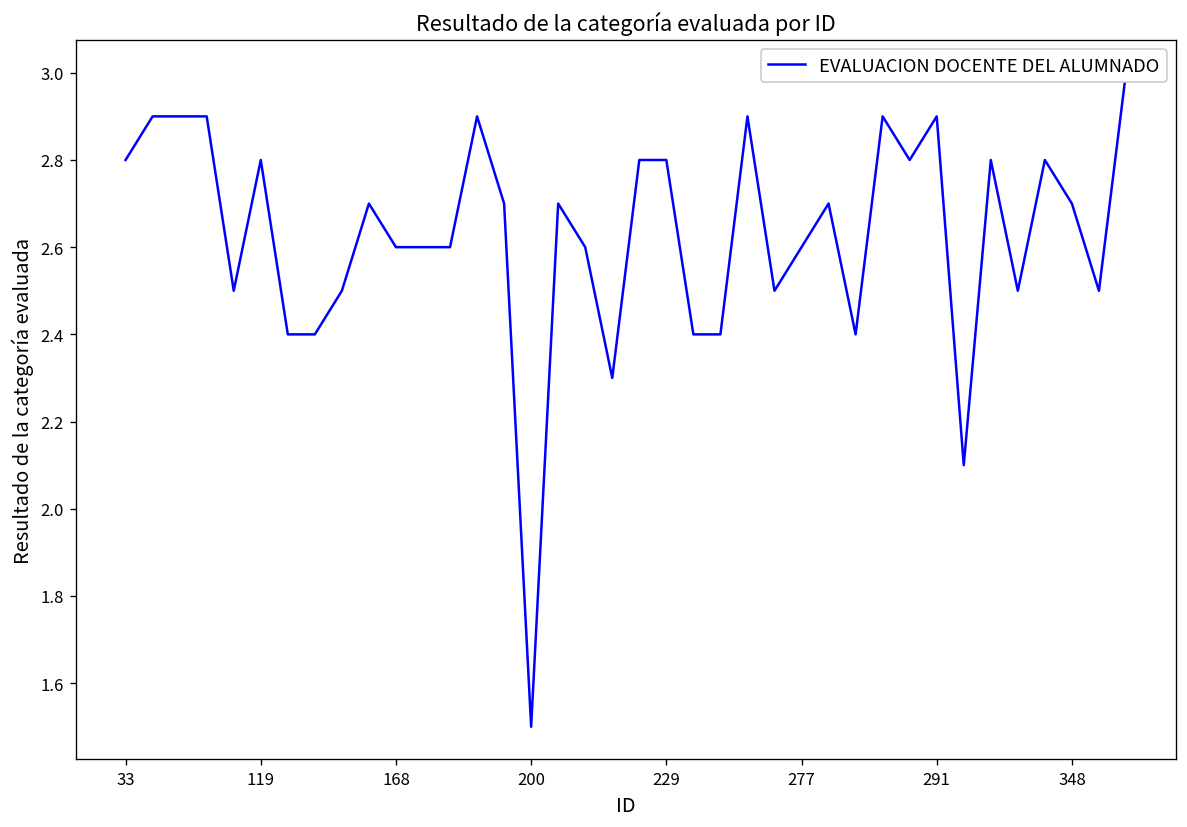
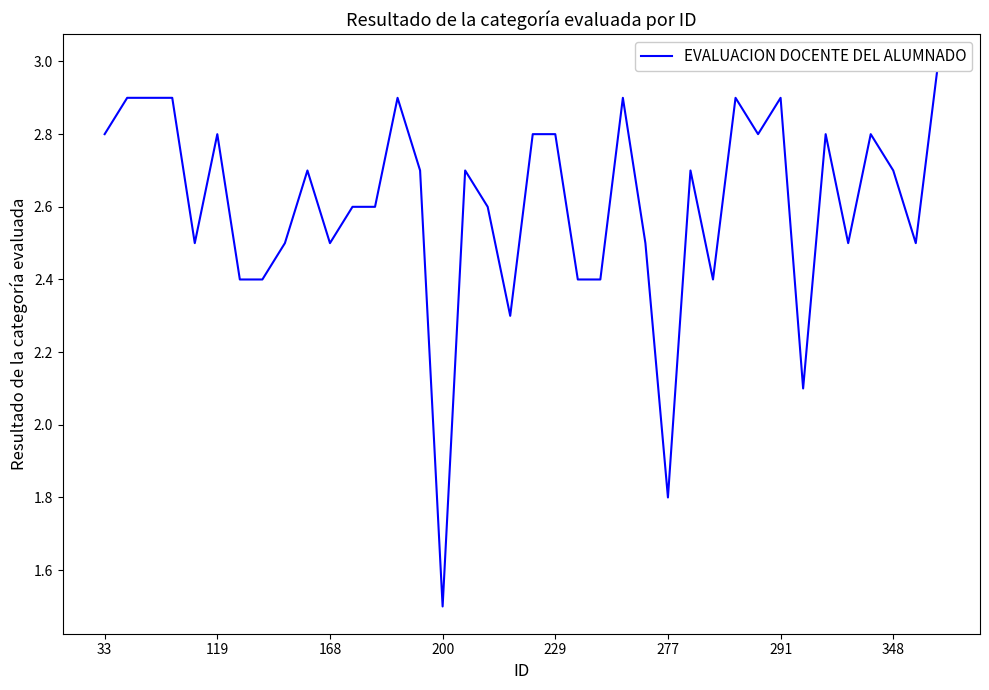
168: 2.6 -> 2.5
277: 2.6 -> 1.8
